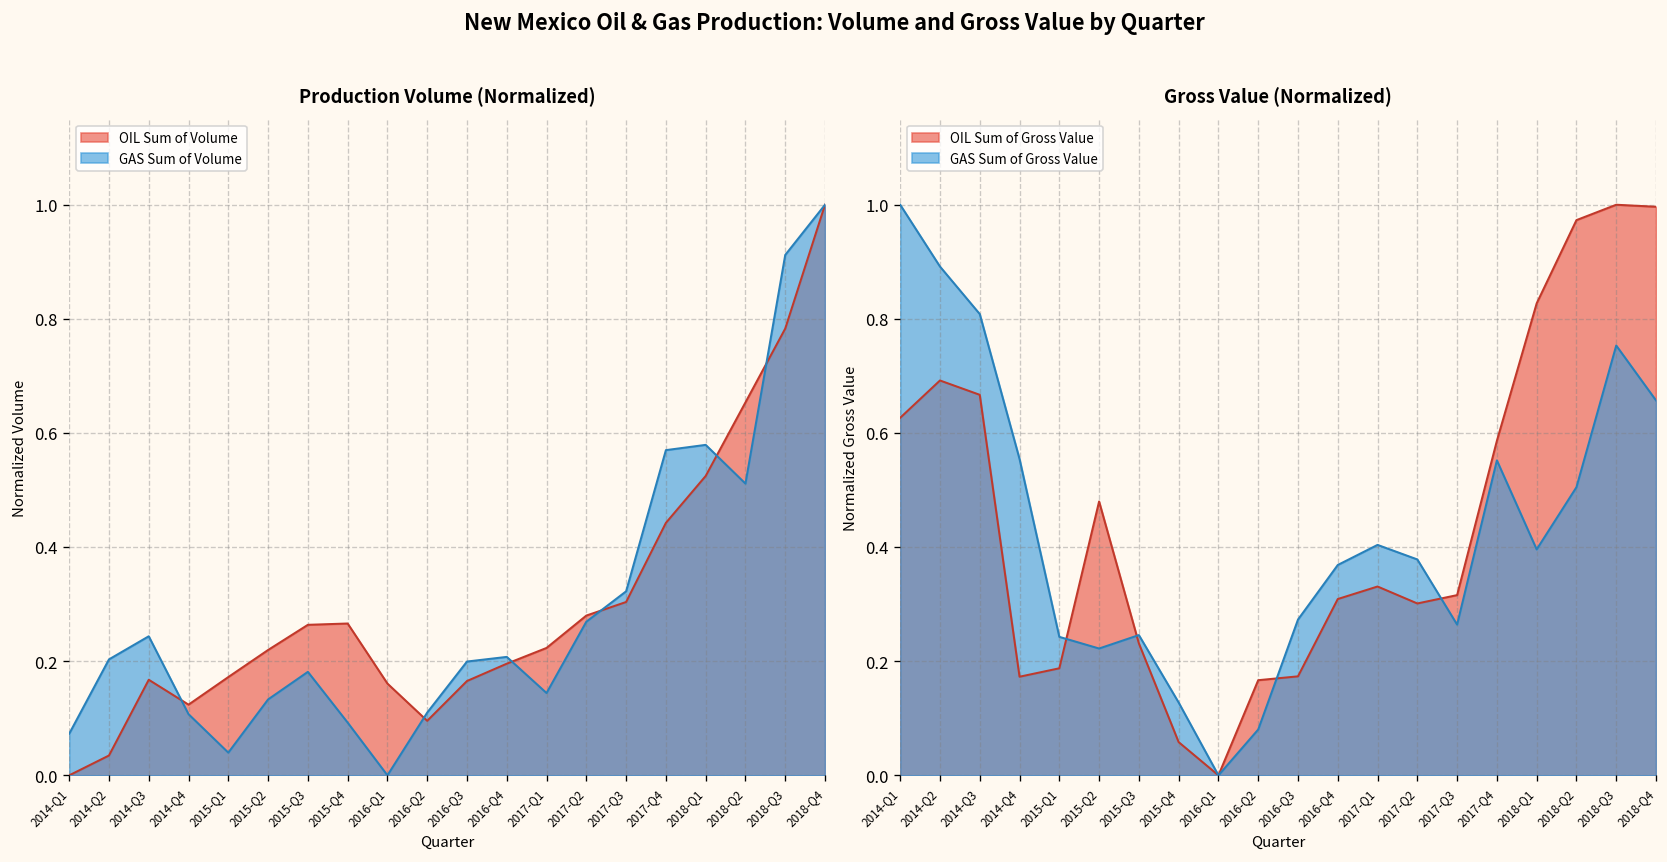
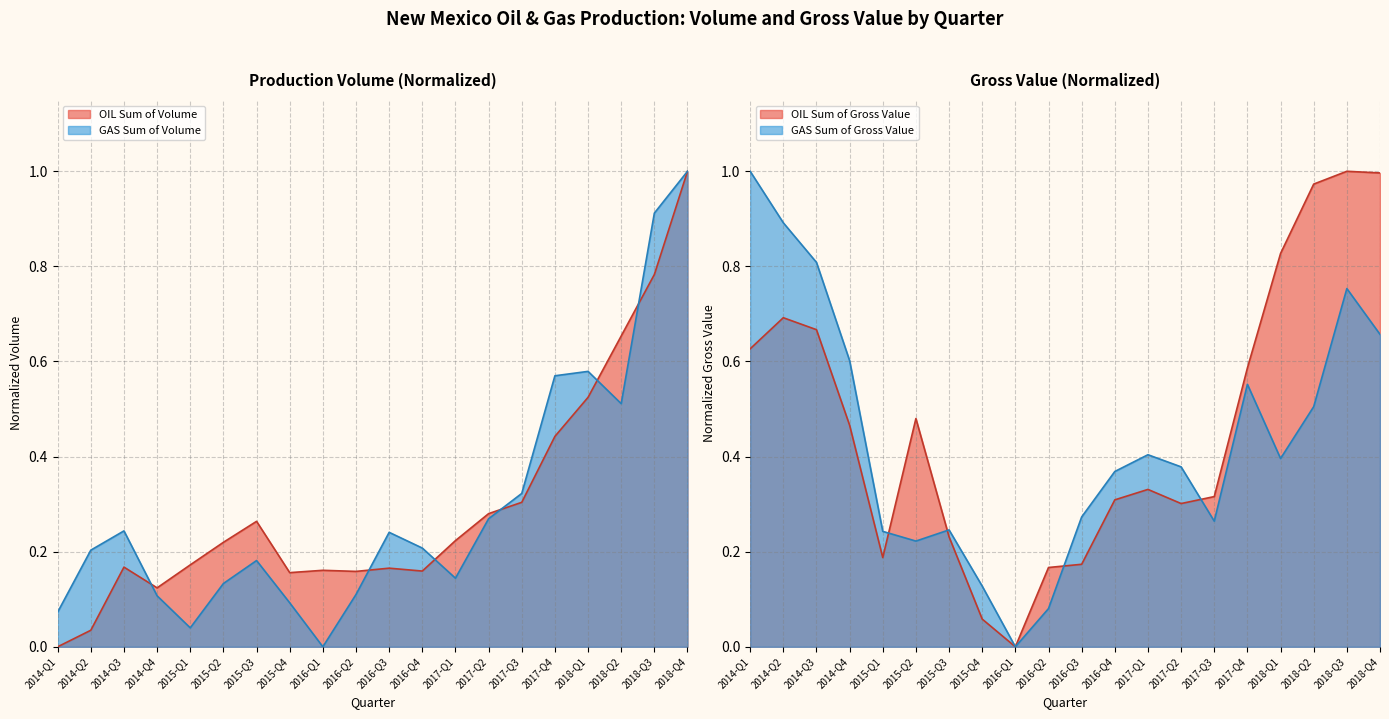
Production Volume (Normalized), OIL Sum of Volume, 2015-Q4: 0.27 -> 0.16
Production Volume (Normalized), OIL Sum of Volume, 2016-Q2: 0.10 -> 0.16
Production Volume (Normalized), GAS Sum of Volume, 2016-Q3: 0.20 -> 0.24
Production Volume (Normalized), OIL Sum of Volume, 2016-Q4: 0.20 -> 0.16
Gross Value (Normalized), OIL Sum of Gross Value, 2014-Q4: 0.17 -> 0.47
Gross Value (Normalized), GAS Sum of Gross Value, 2014-Q4: 0.55 -> 0.60
